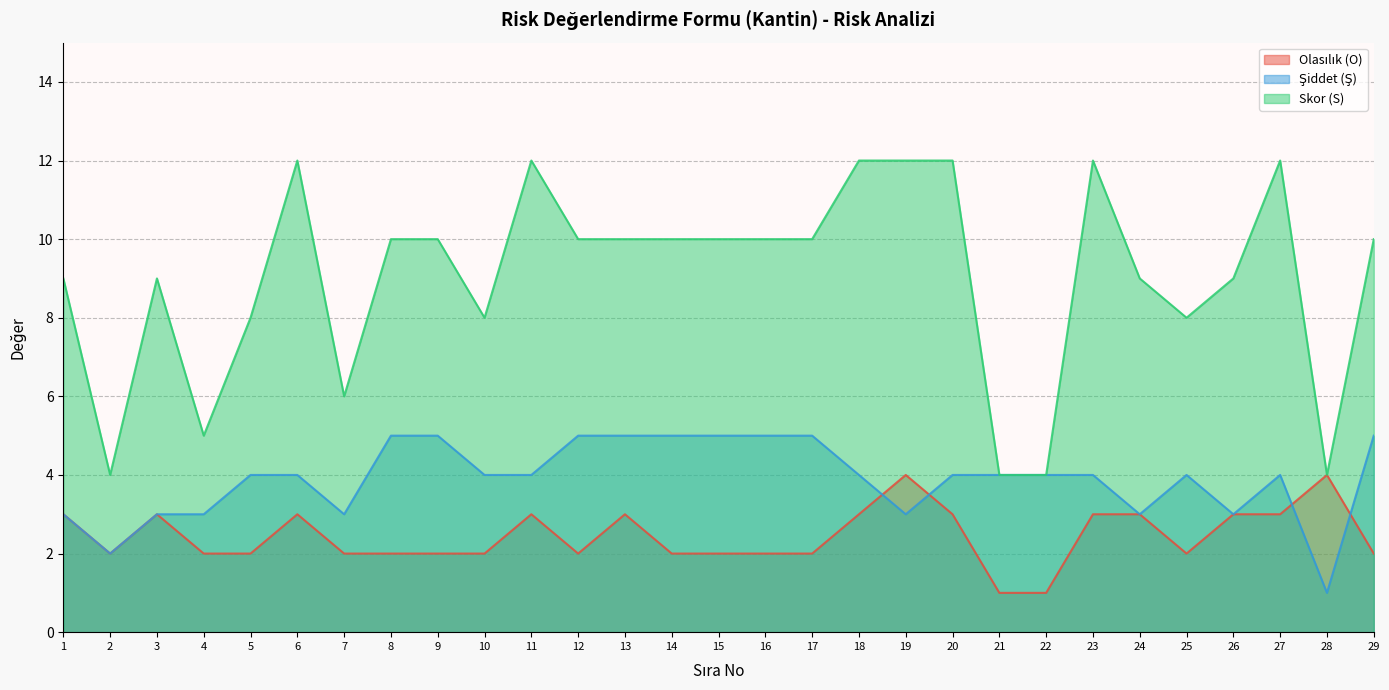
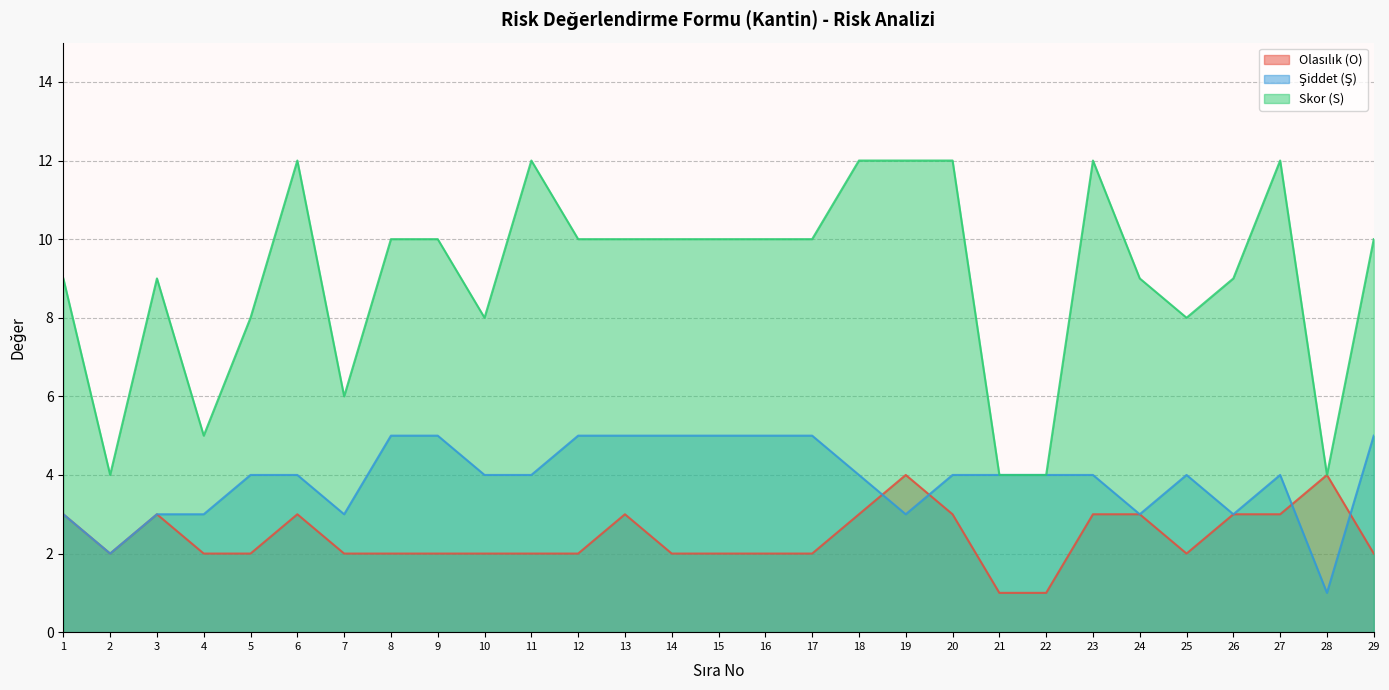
Olasılık (O), 11: 3 -> 2
